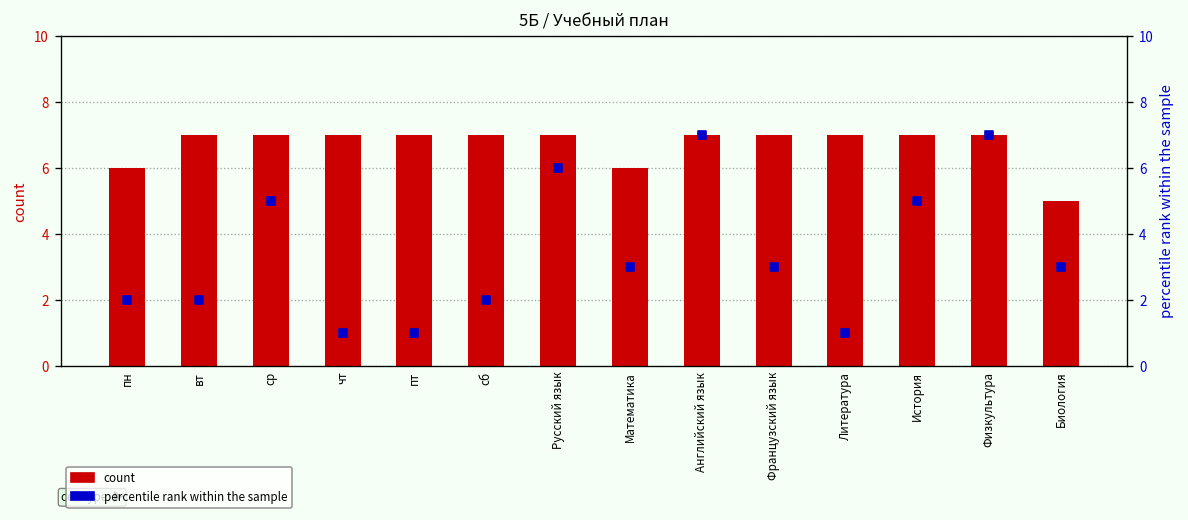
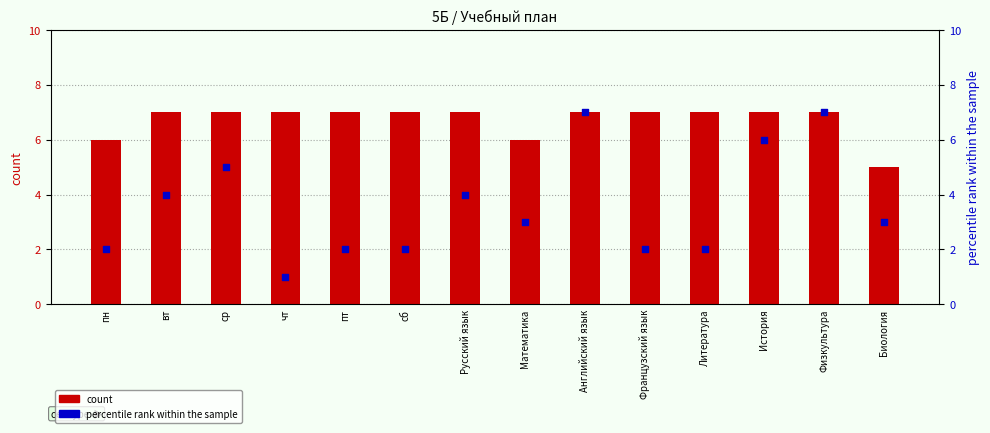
percentile rank within the sample, вт: 2 -> 4
percentile rank within the sample, пт: 1 -> 2
percentile rank within the sample, Русский язык: 6 -> 4
percentile rank within the sample, Французский язык: 3 -> 2
percentile rank within the sample, Литература: 1 -> 2
percentile rank within the sample, История: 5 -> 6
